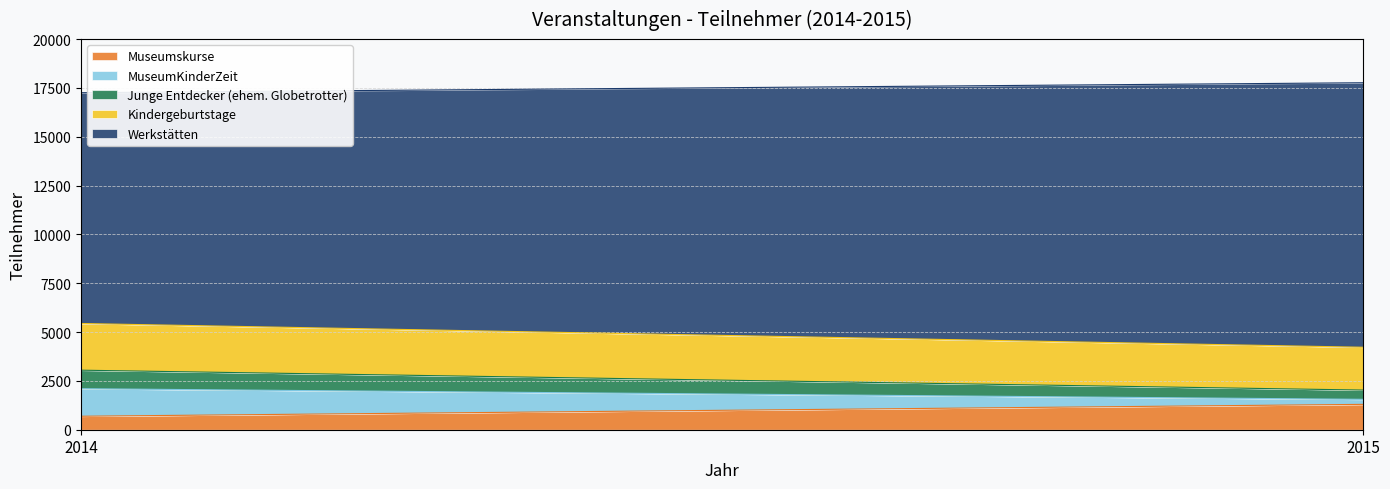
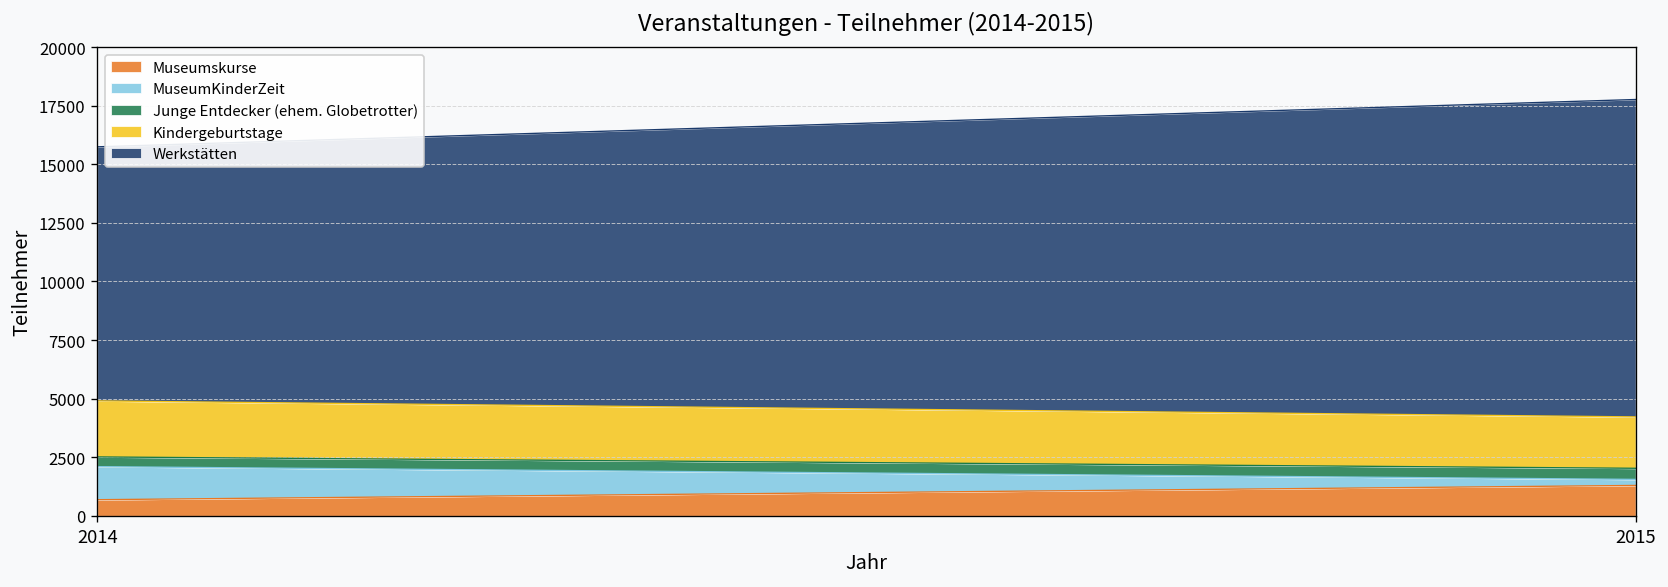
Junge Entdecker (ehem. Globetrotter), 2014: 900 -> 400
Werkstätten, 2014: 11800 -> 10800
